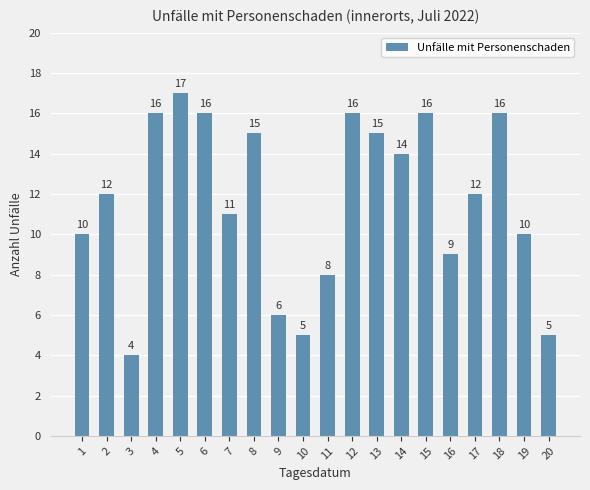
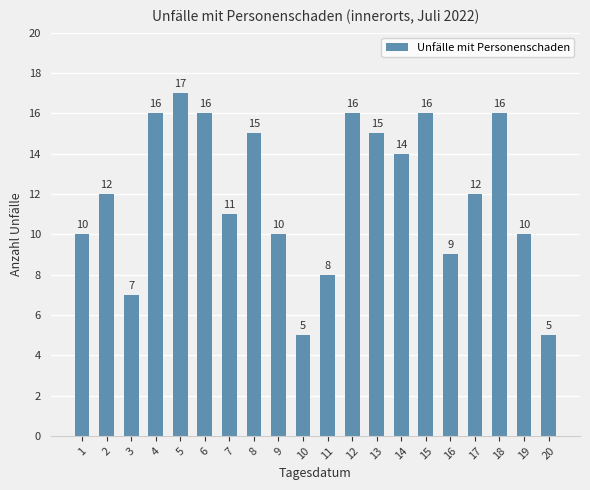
3: 4 -> 7
9: 6 -> 10
